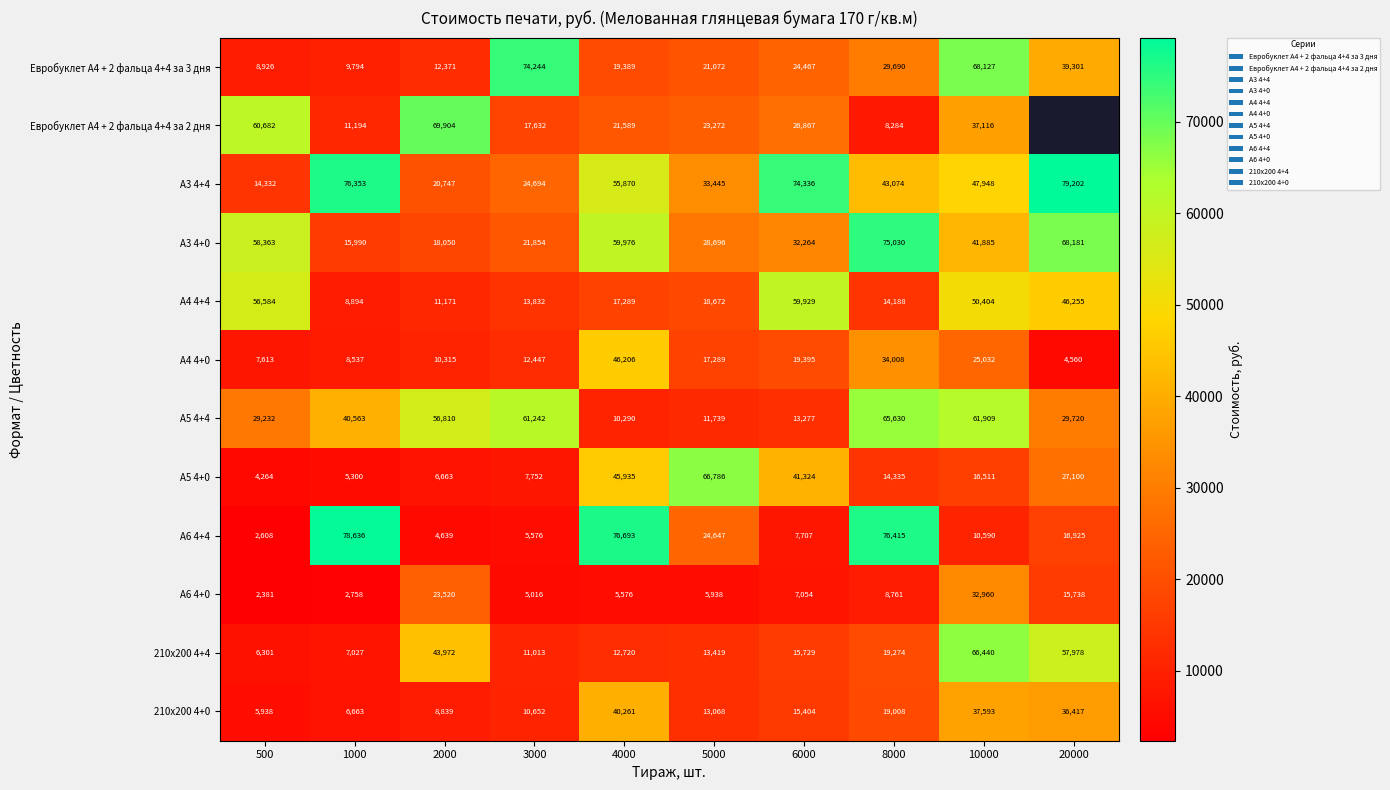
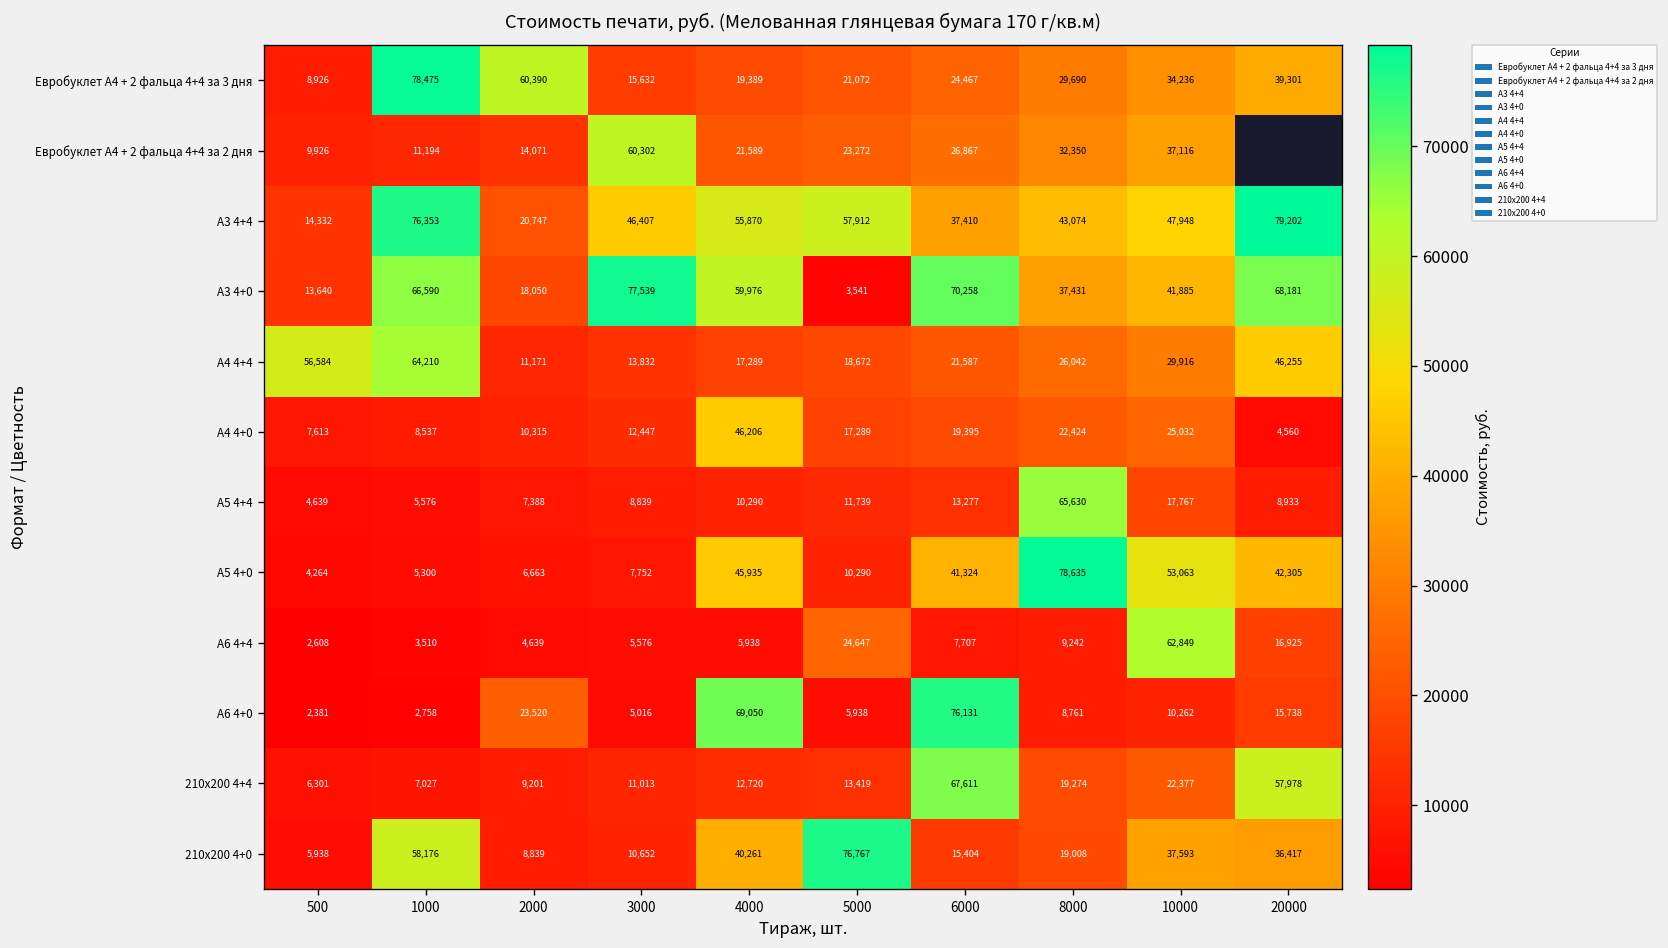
Евробуклет А4 + 2 фальца 4+4 за 3 дня, 1000: 9,794 -> 78,475
Евробуклет А4 + 2 фальца 4+4 за 3 дня, 2000: 12,371 -> 60,390
Евробуклет А4 + 2 фальца 4+4 за 3 дня, 3000: 74,244 -> 15,632
Евробуклет А4 + 2 фальца 4+4 за 3 дня, 10000: 68,127 -> 34,236
Евробуклет А4 + 2 фальца 4+4 за 2 дня, 500: 60,682 -> 9,926
Евробуклет А4 + 2 фальца 4+4 за 2 дня, 2000: 69,904 -> 14,071
Евробуклет А4 + 2 фальца 4+4 за 2 дня, 3000: 17,632 -> 60,302
Евробуклет А4 + 2 фальца 4+4 за 2 дня, 8000: 8,284 -> 32,350
А3 4+4, 3000: 24,694 -> 46,407
А3 4+4, 5000: 33,445 -> 57,912
А3 4+4, 6000: 74,336 -> 37,410
А3 4+0, 500: 58,363 -> 13,640
А3 4+0, 1000: 15,990 -> 66,590
А3 4+0, 3000: 21,854 -> 77,539
А3 4+0, 5000: 28,696 -> 3,541
А3 4+0, 6000: 32,264 -> 70,258
А3 4+0, 8000: 75,030 -> 37,431
А4 4+4, 1000: 8,894 -> 64,210
А4 4+4, 6000: 59,929 -> 21,587
А4 4+4, 8000: 14,188 -> 26,042
А4 4+4, 10000: 50,404 -> 29,916
А4 4+0, 8000: 34,008 -> 22,424
А5 4+4, 500: 29,232 -> 4,639
А5 4+4, 1000: 40,563 -> 5,576
А5 4+4, 2000: 56,810 -> 7,388
А5 4+4, 3000: 61,242 -> 8,839
А5 4+4, 10000: 61,909 -> 17,767
А5 4+4, 20000: 29,720 -> 8,933
А5 4+0, 5000: 66,786 -> 10,290
А5 4+0, 8000: 14,335 -> 78,635
А5 4+0, 10000: 16,511 -> 53,063
А5 4+0, 20000: 27,100 -> 42,305
А6 4+4, 1000: 78,636 -> 3,510
А6 4+4, 4000: 76,693 -> 5,938
А6 4+4, 8000: 76,415 -> 9,242
А6 4+4, 10000: 10,590 -> 62,849
А6 4+0, 4000: 5,576 -> 69,050
А6 4+0, 6000: 7,054 -> 76,131
А6 4+0, 10000: 32,960 -> 10,262
210х200 4+4, 2000: 43,972 -> 9,201
210х200 4+4, 6000: 15,729 -> 67,611
210х200 4+4, 10000: 66,440 -> 22,377
210х200 4+0, 1000: 6,663 -> 58,176
210х200 4+0, 5000: 13,068 -> 76,767
